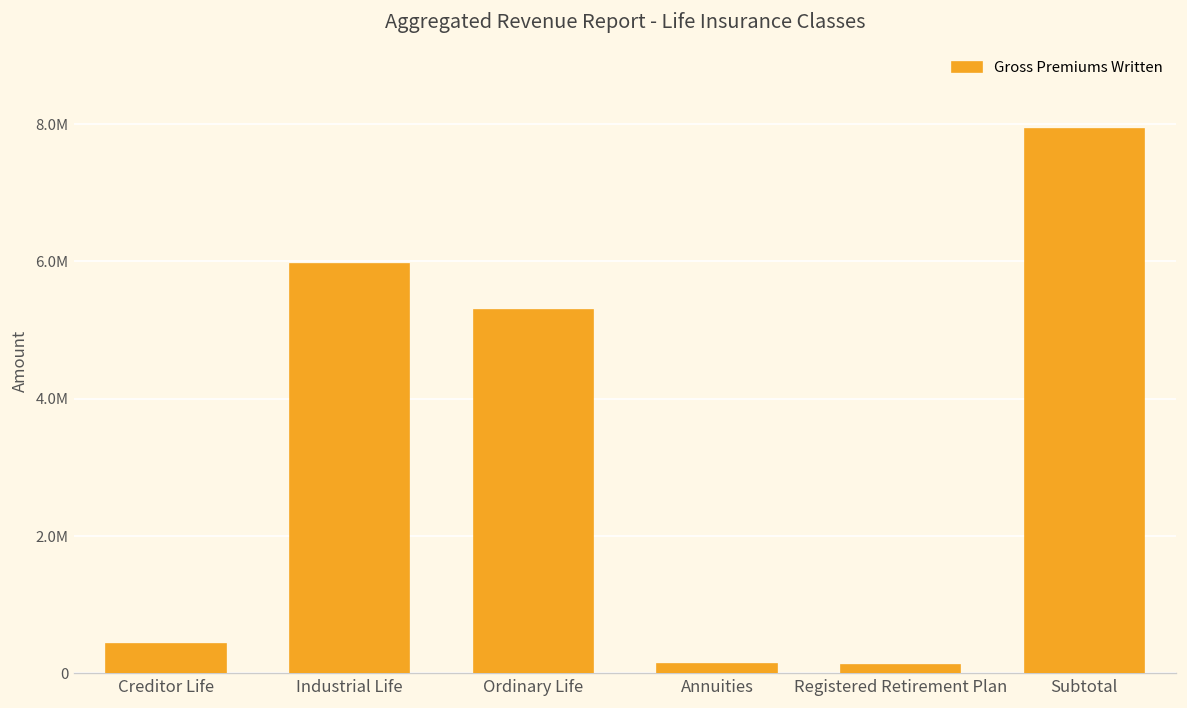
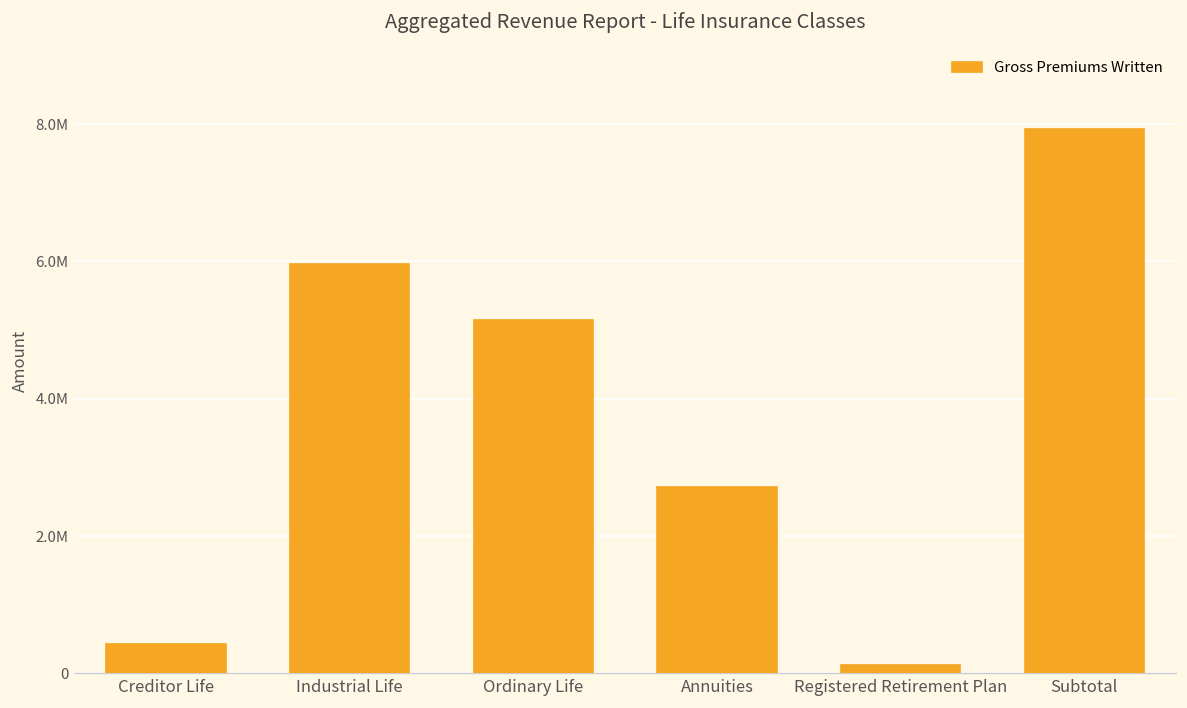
Ordinary Life: 5300000 -> 5100000
Annuities: 100000 -> 2700000
